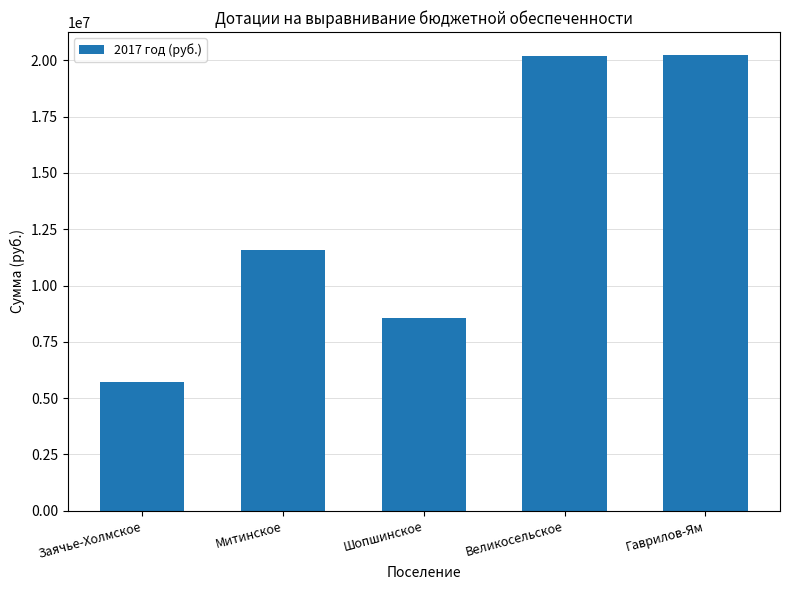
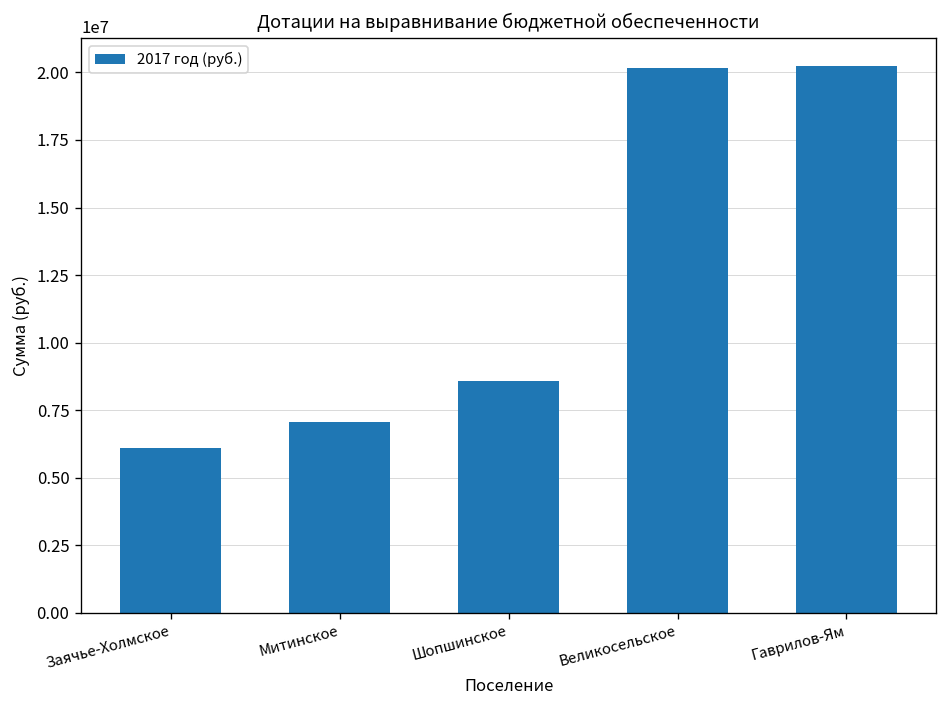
Заячье-Холмское: 5700000 -> 6100000
Митинское: 11600000 -> 7100000
